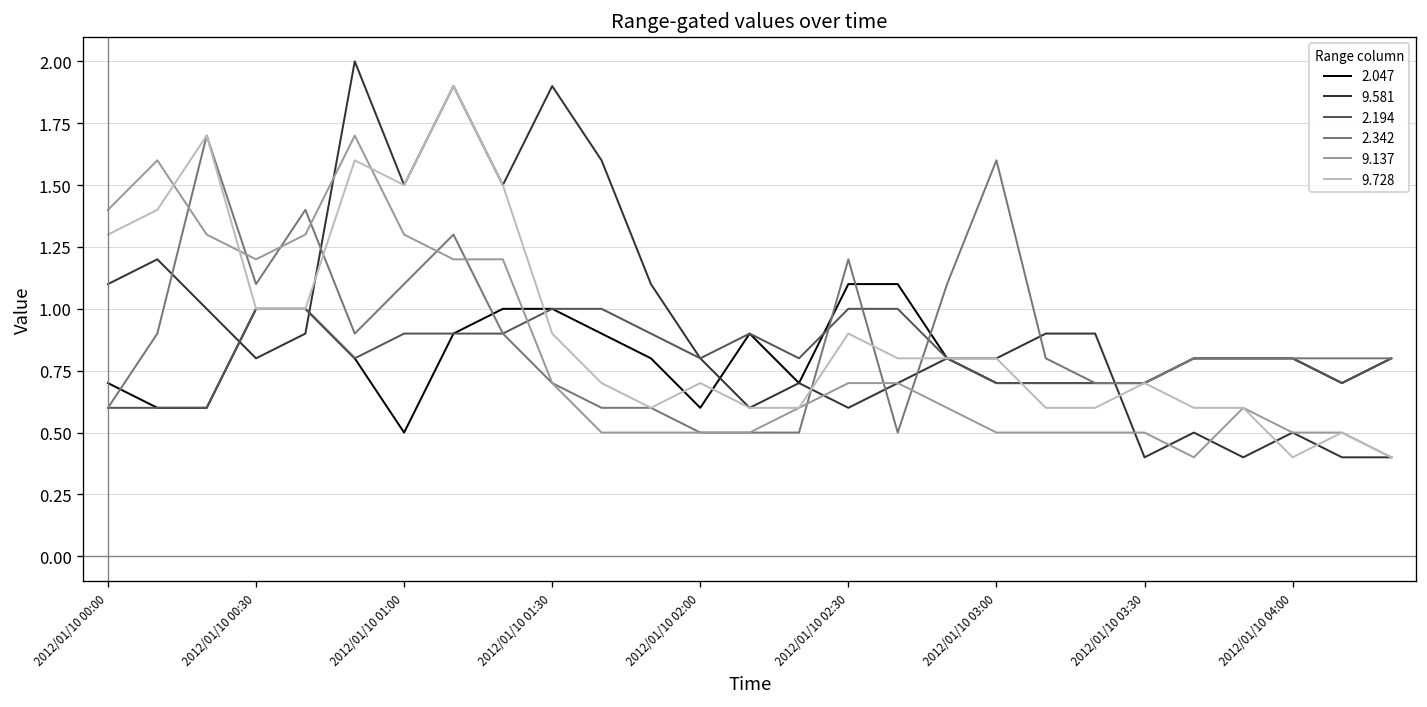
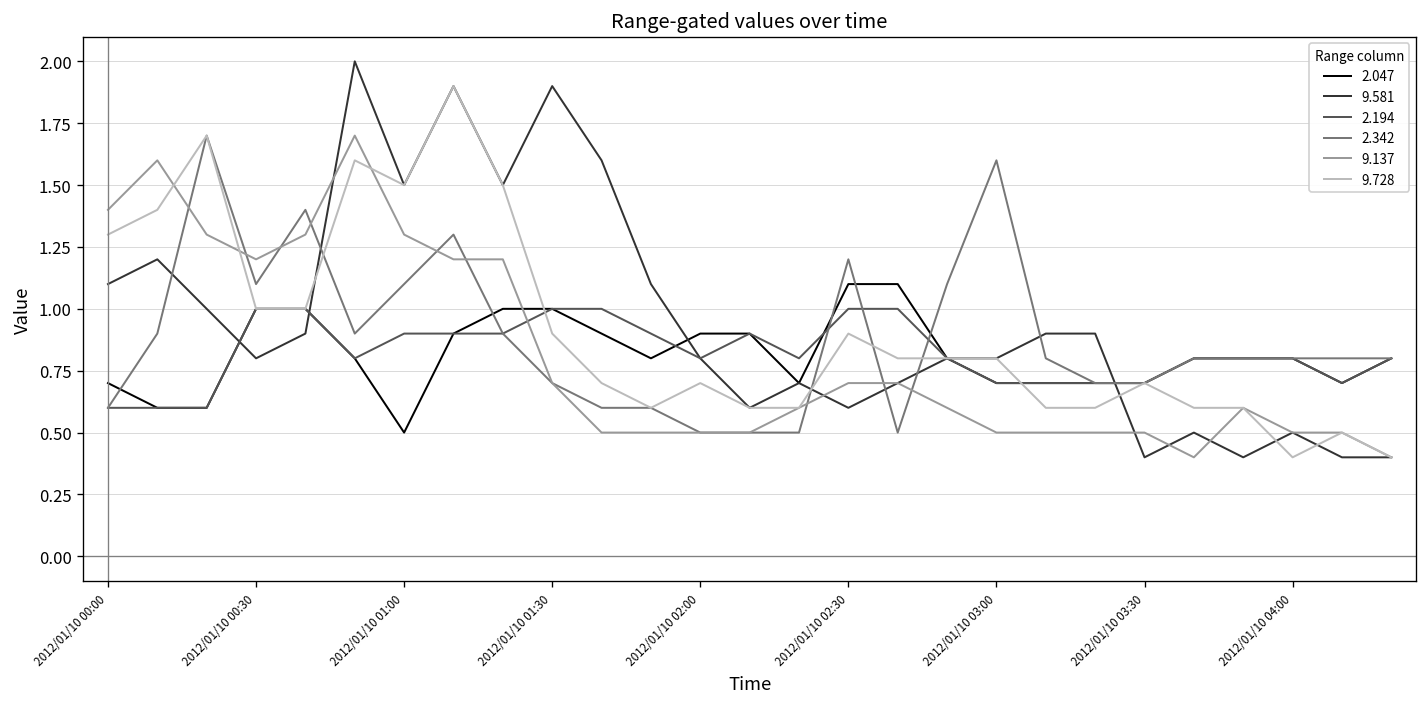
2.047, 2012/01/10 02:00: 0.6 -> 0.9
